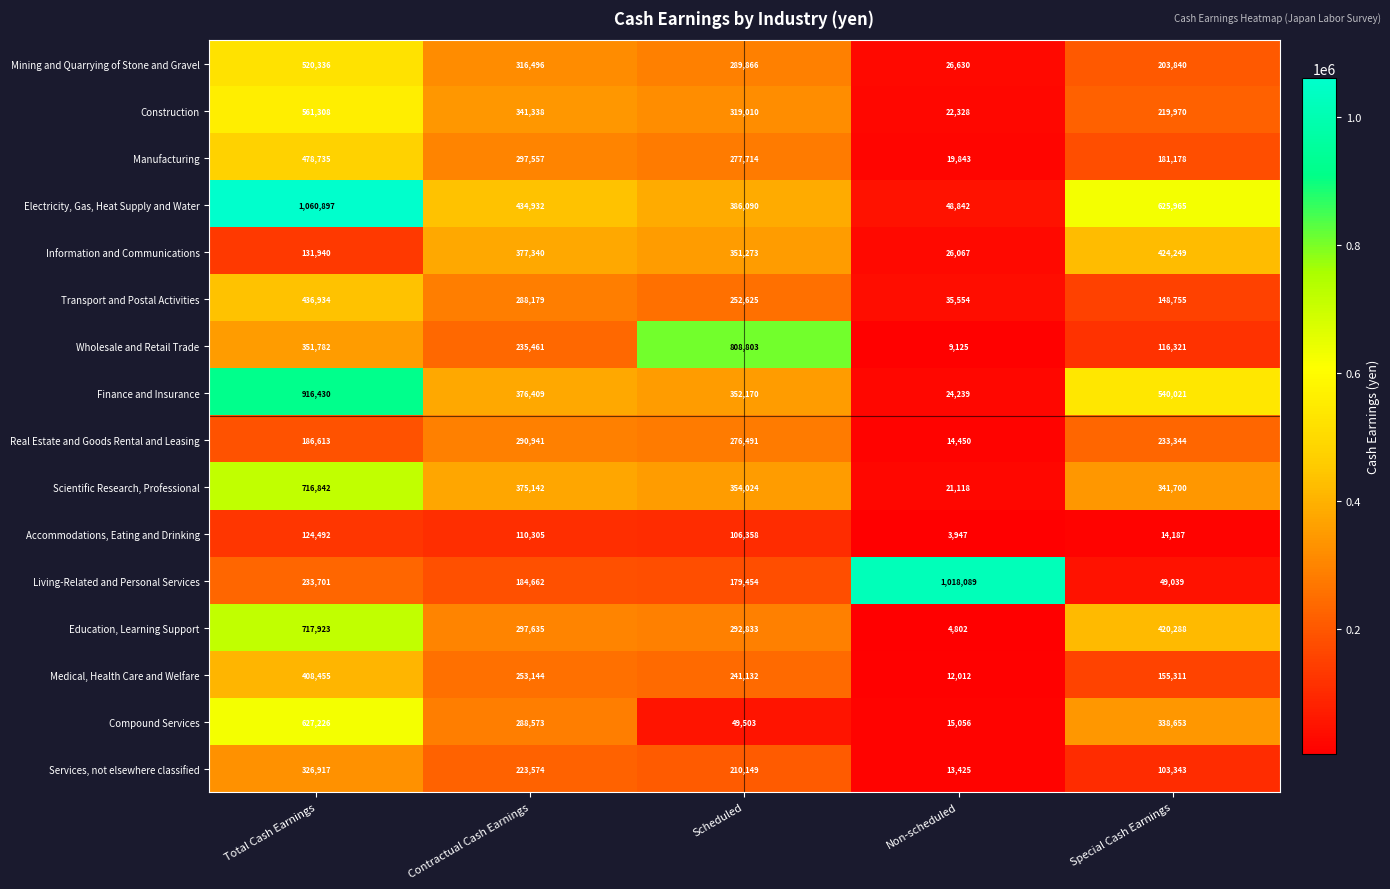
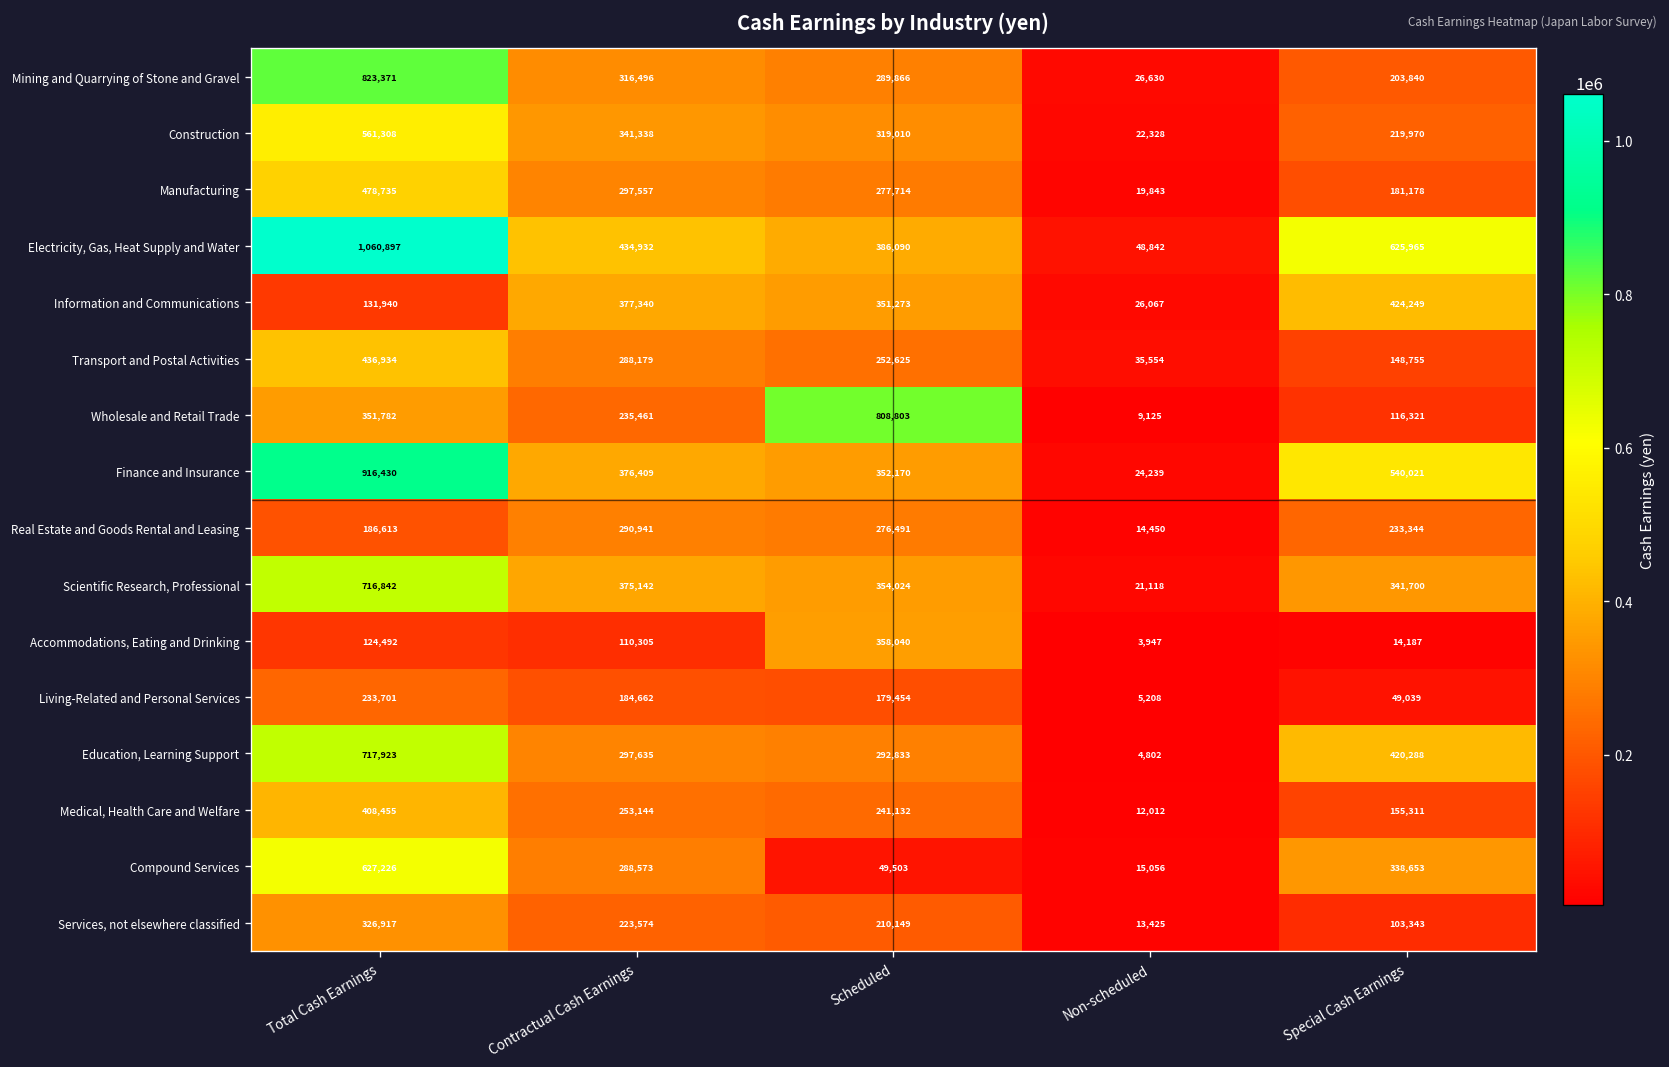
Mining and Quarrying of Stone and Gravel, Total Cash Earnings: 520,336 -> 823,371
Accommodations, Eating and Drinking, Scheduled: 106,358 -> 358,040
Living-Related and Personal Services, Non-scheduled: 1,018,089 -> 5,208
